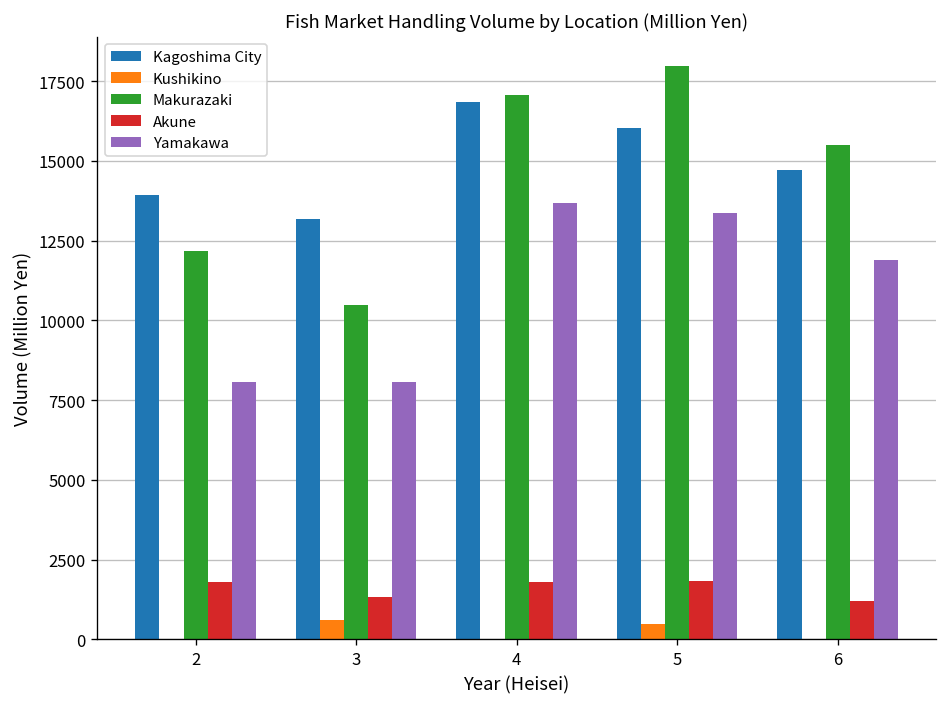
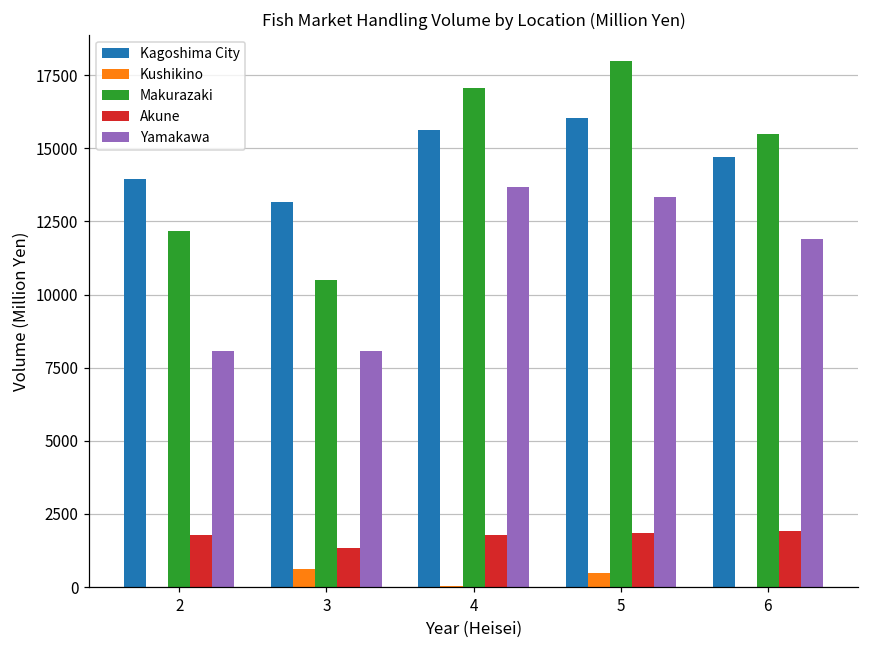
Kagoshima City, 4: 16900 -> 15600
Akune, 6: 1200 -> 1900
